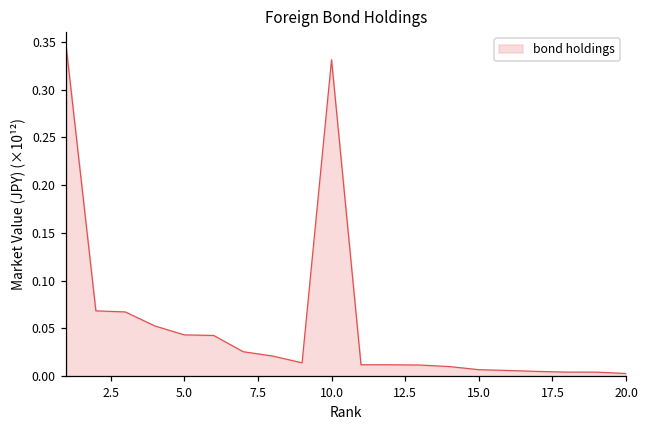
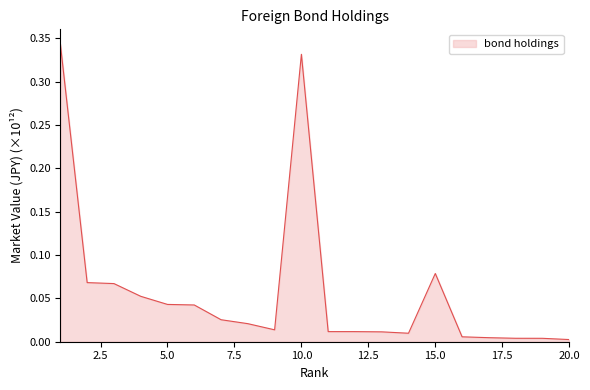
15.0: 0.01 -> 0.08
